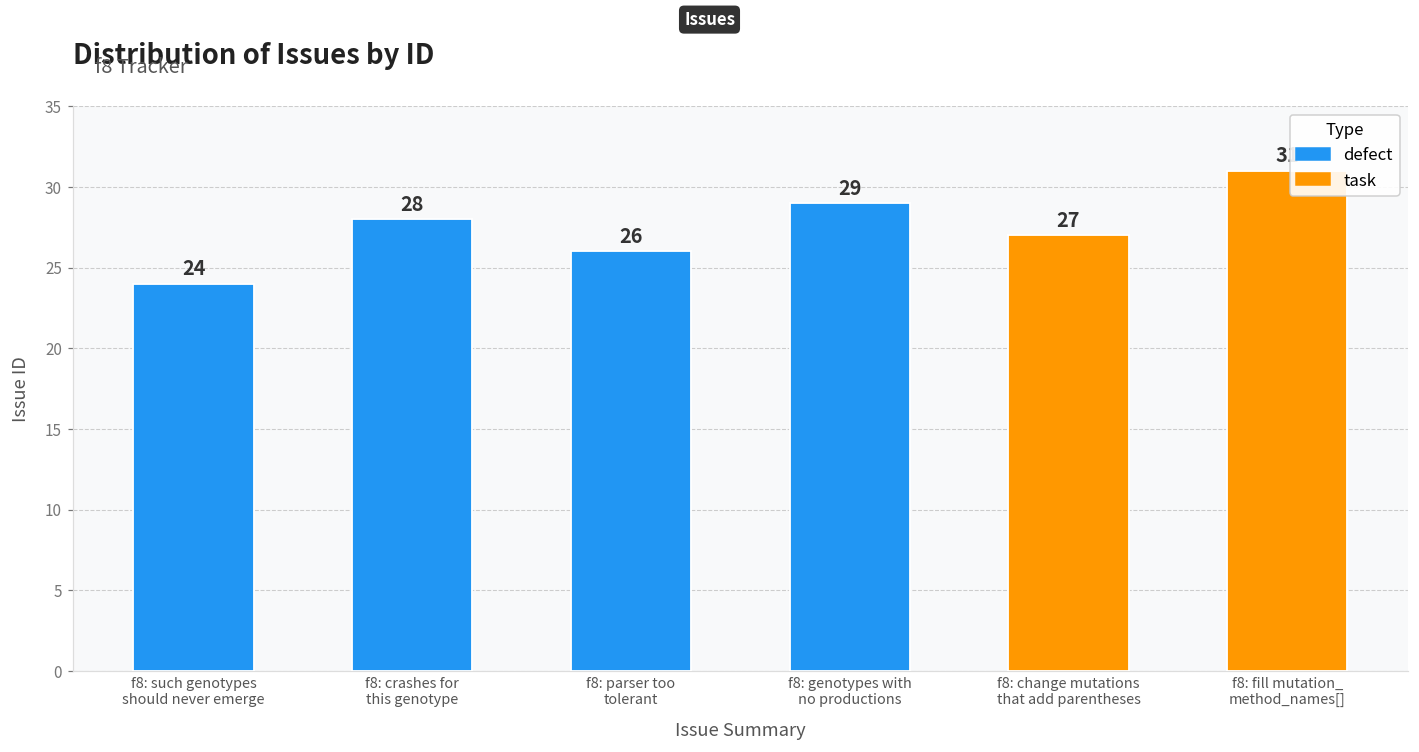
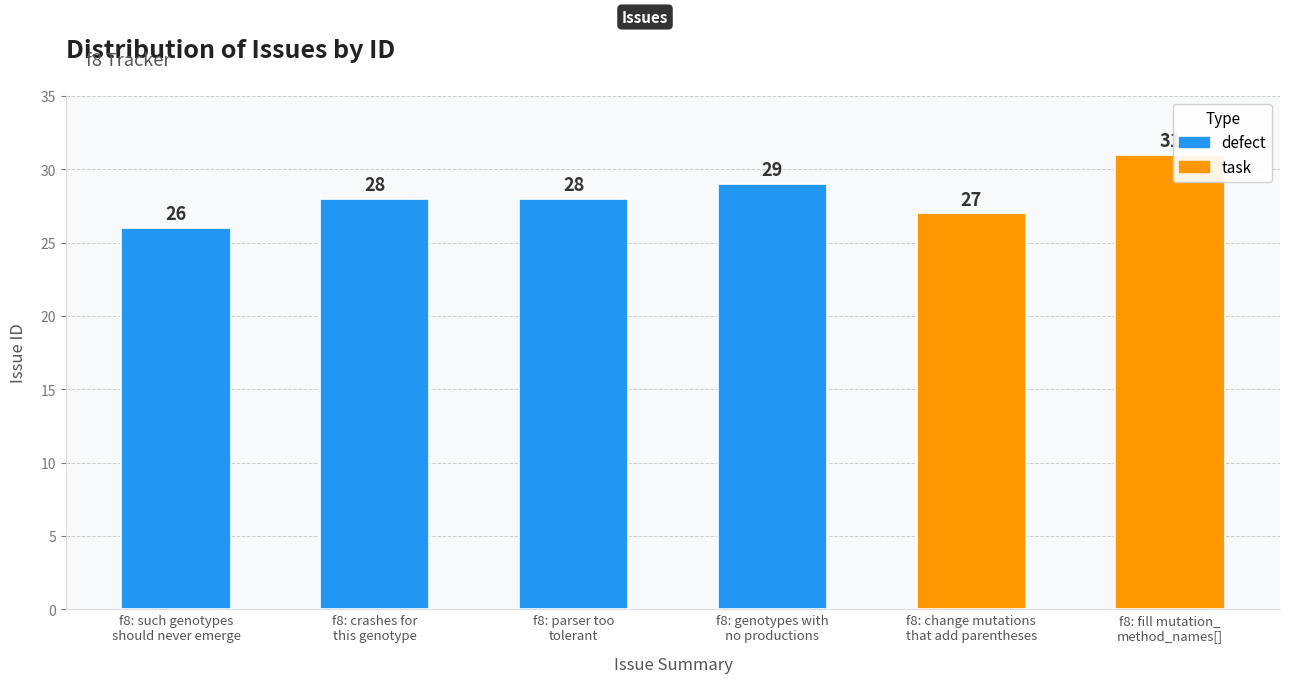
f8: such genotypes should never emerge: 24 -> 26
f8: parser too tolerant: 26 -> 28
